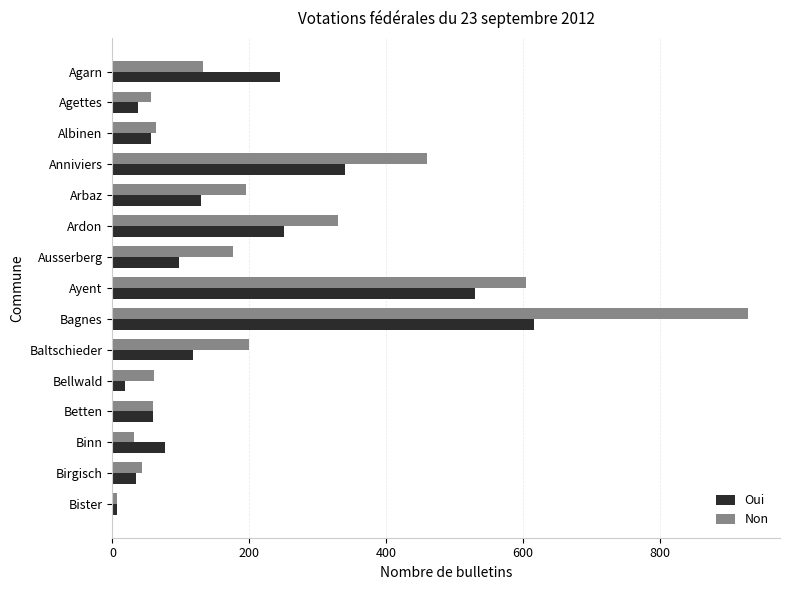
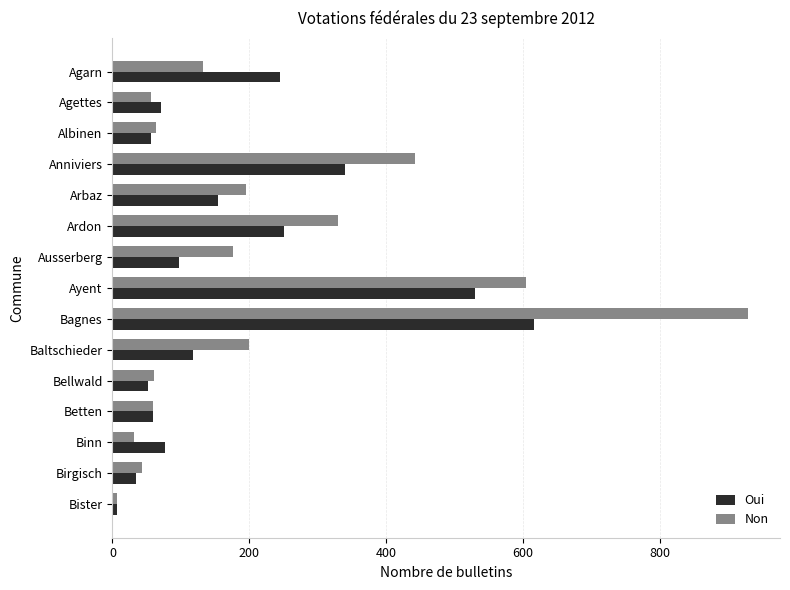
Oui, Agettes: 40 -> 70
Non, Anniviers: 460 -> 440
Oui, Arbaz: 130 -> 150
Oui, Bellwald: 20 -> 50
